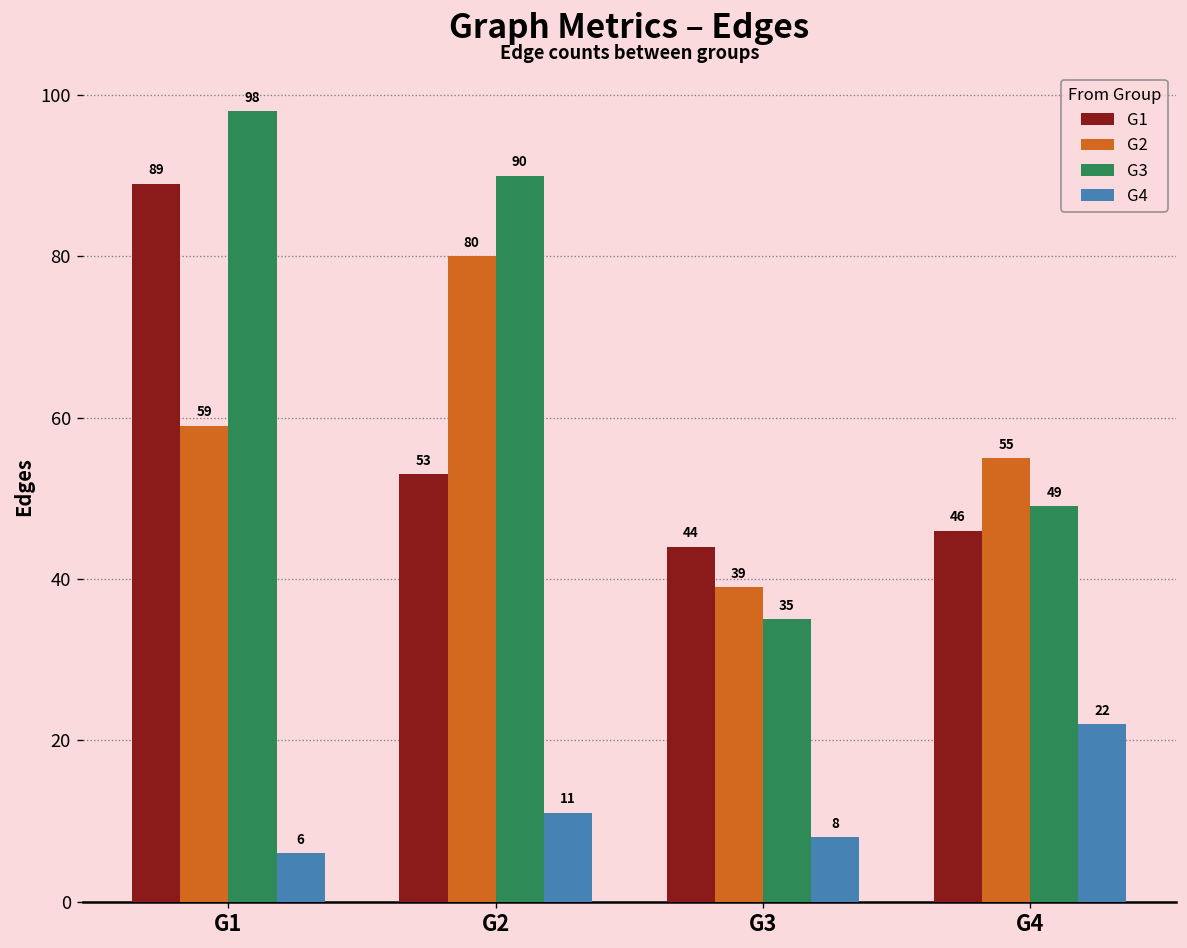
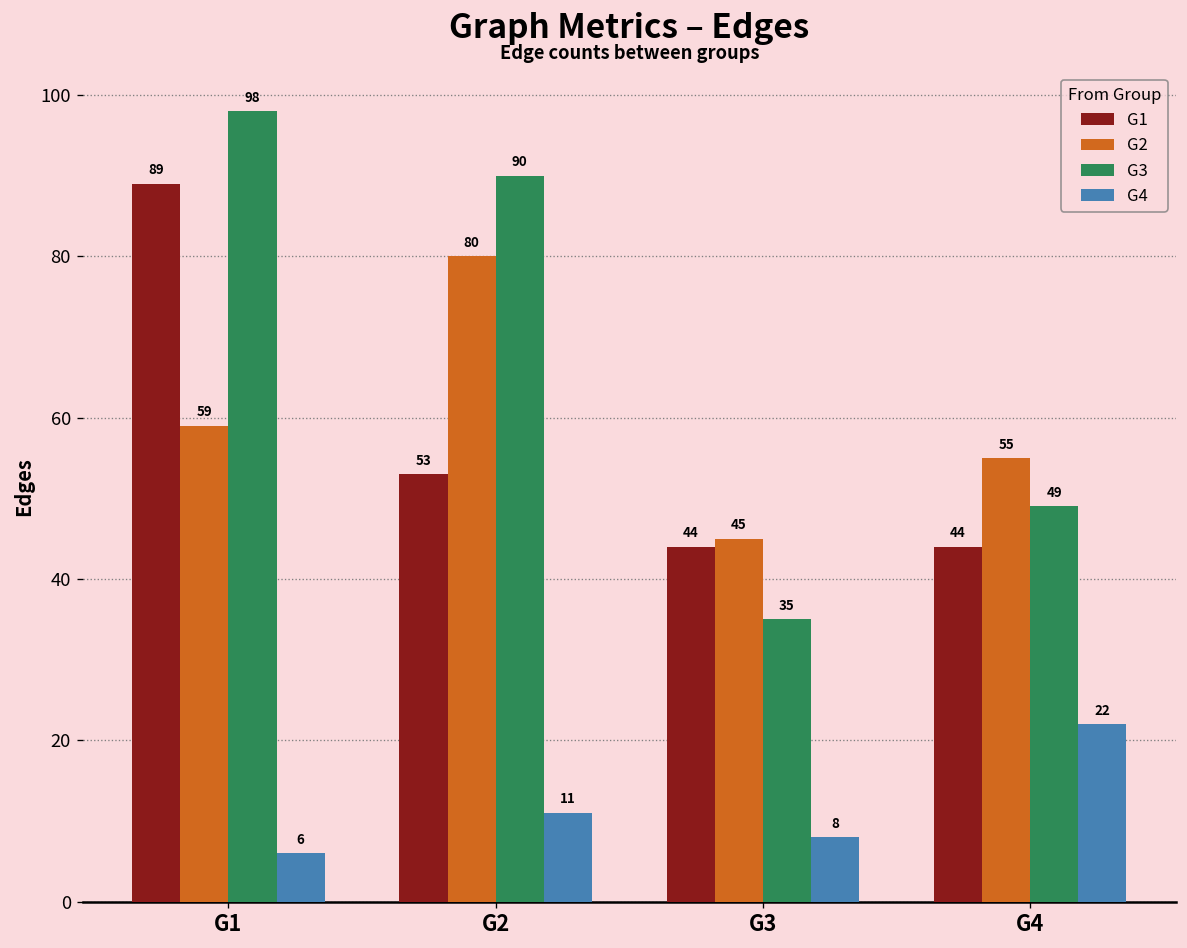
G2, G3: 39 -> 45
G1, G4: 46 -> 44
